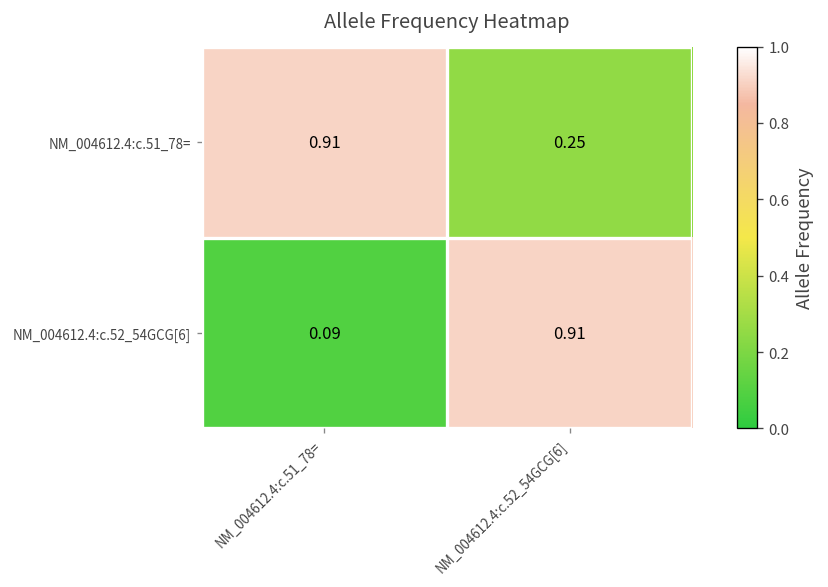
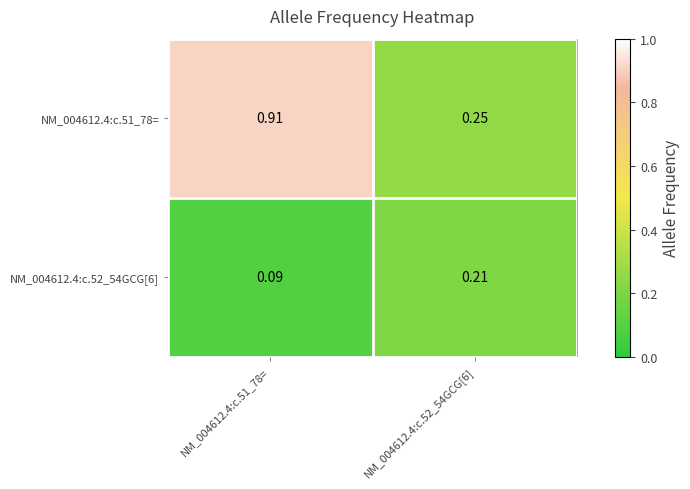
NM_004612.4:c.52_54GCG[6], NM_004612.4:c.52_54GCG[6]: 0.91 -> 0.21
